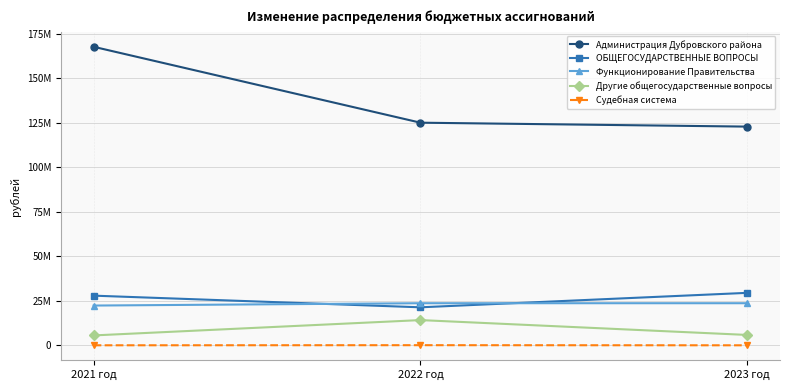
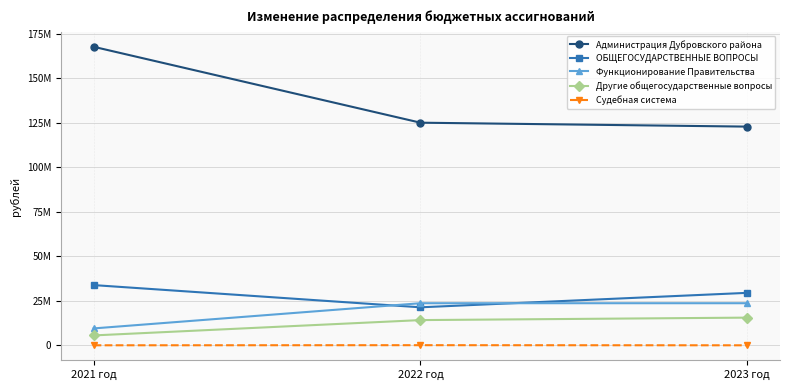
ОБЩЕГОСУДАРСТВЕННЫЕ ВОПРОСЫ, 2021 год: 28000000 -> 34000000
Функционирование Правительства, 2021 год: 22000000 -> 9000000
Другие общегосударственные вопросы, 2023 год: 6000000 -> 16000000
